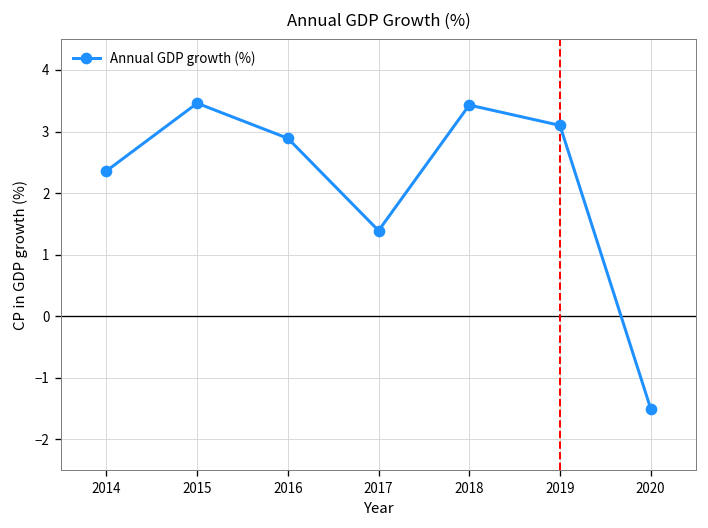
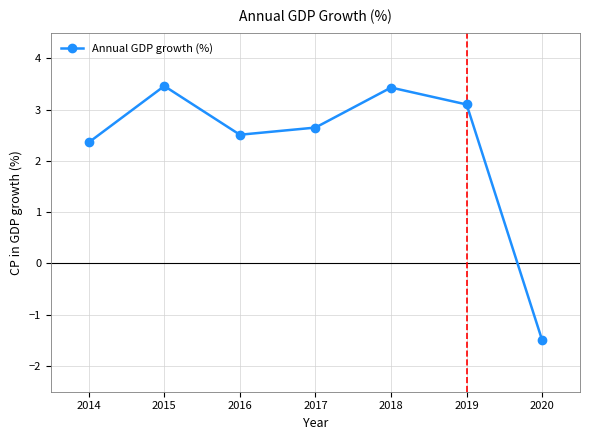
2016: 2.9 -> 2.5
2017: 1.4 -> 2.7
